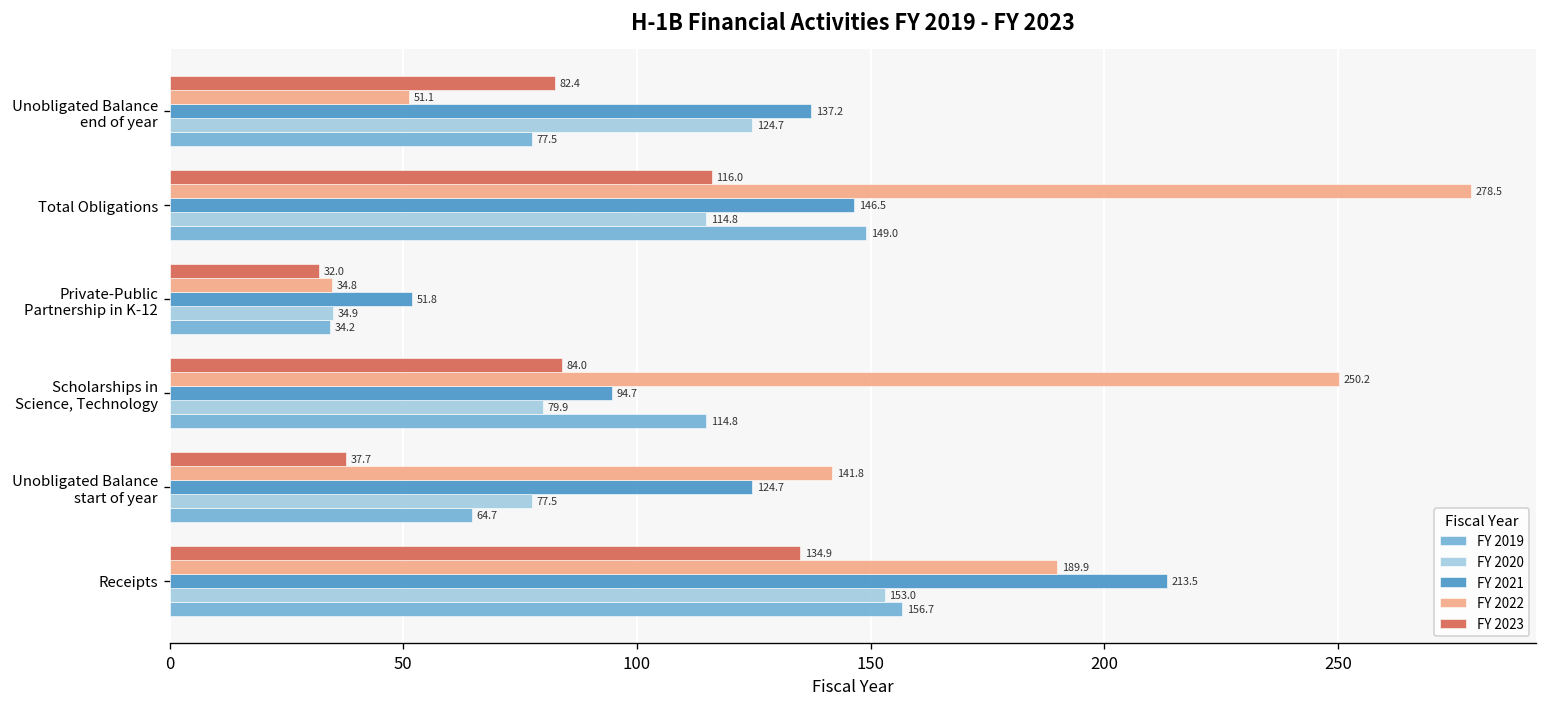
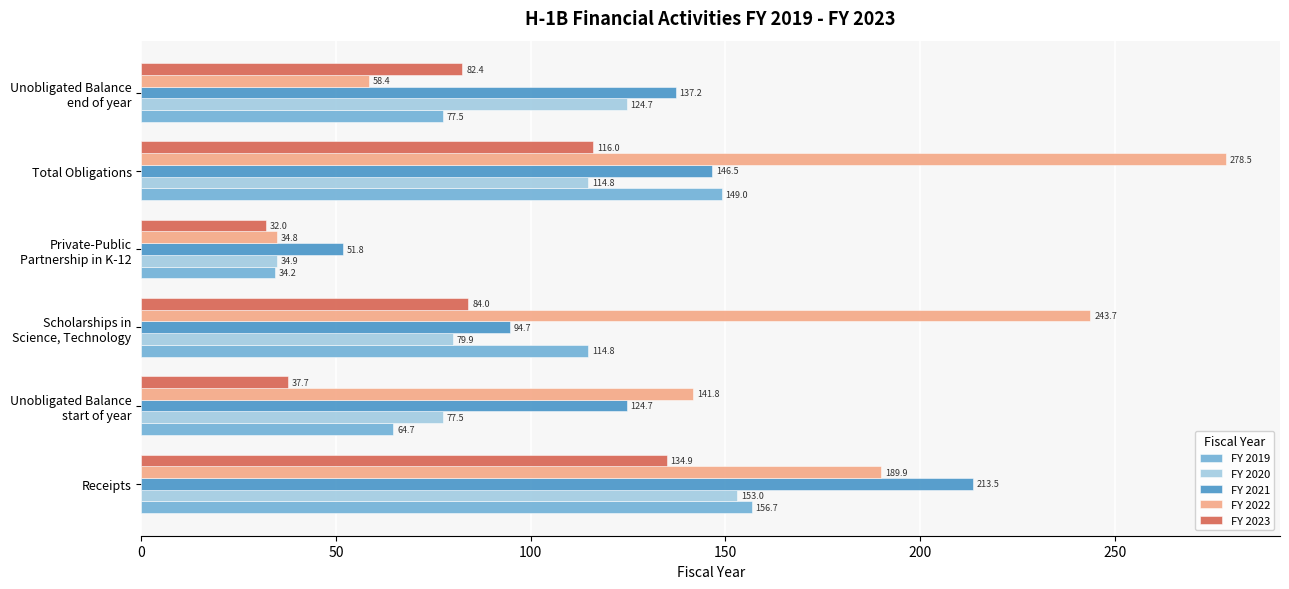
FY 2022, Unobligated Balance end of year: 51.1 -> 58.4
FY 2022, Scholarships in Science, Technology: 250.2 -> 243.7
